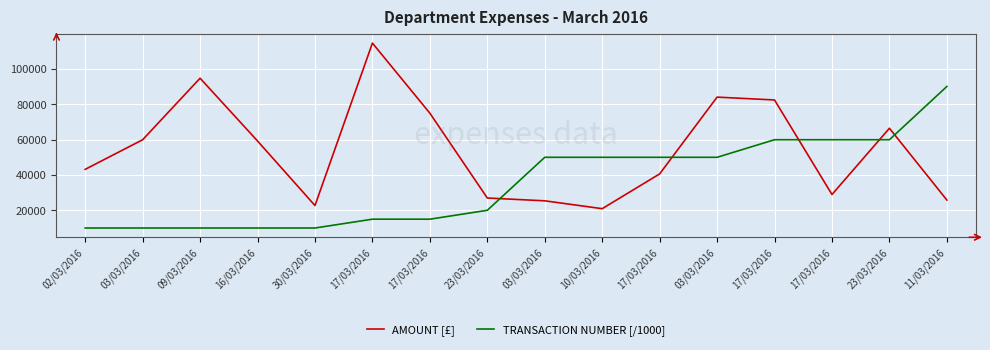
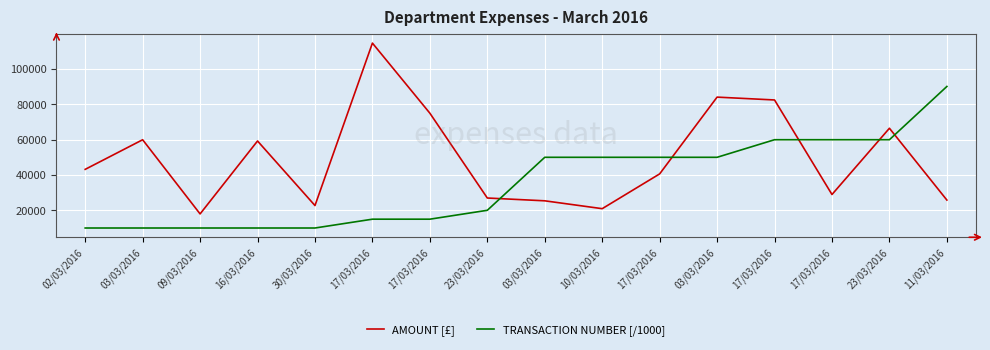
AMOUNT [£], 09/03/2016: 95000 -> 18000
